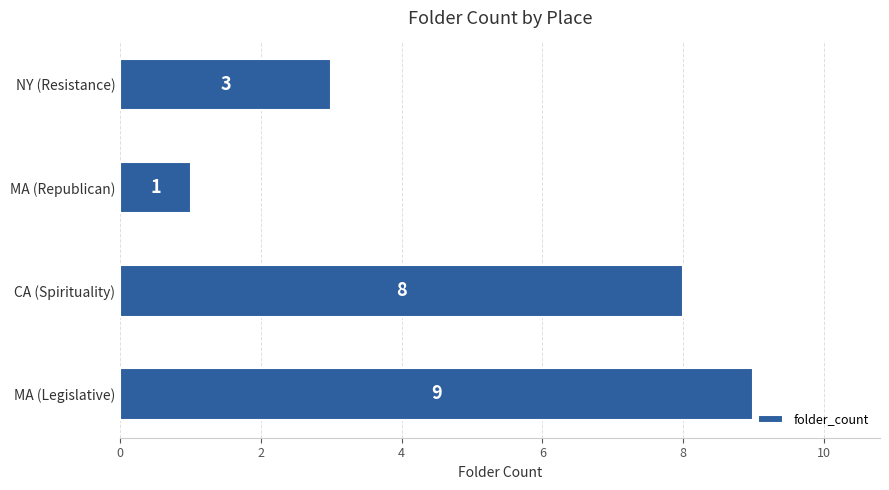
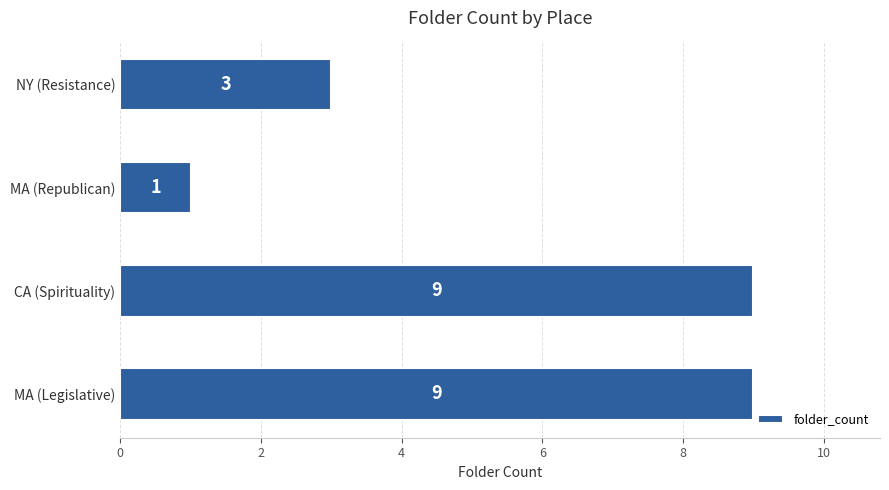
CA (Spirituality): 8 -> 9
